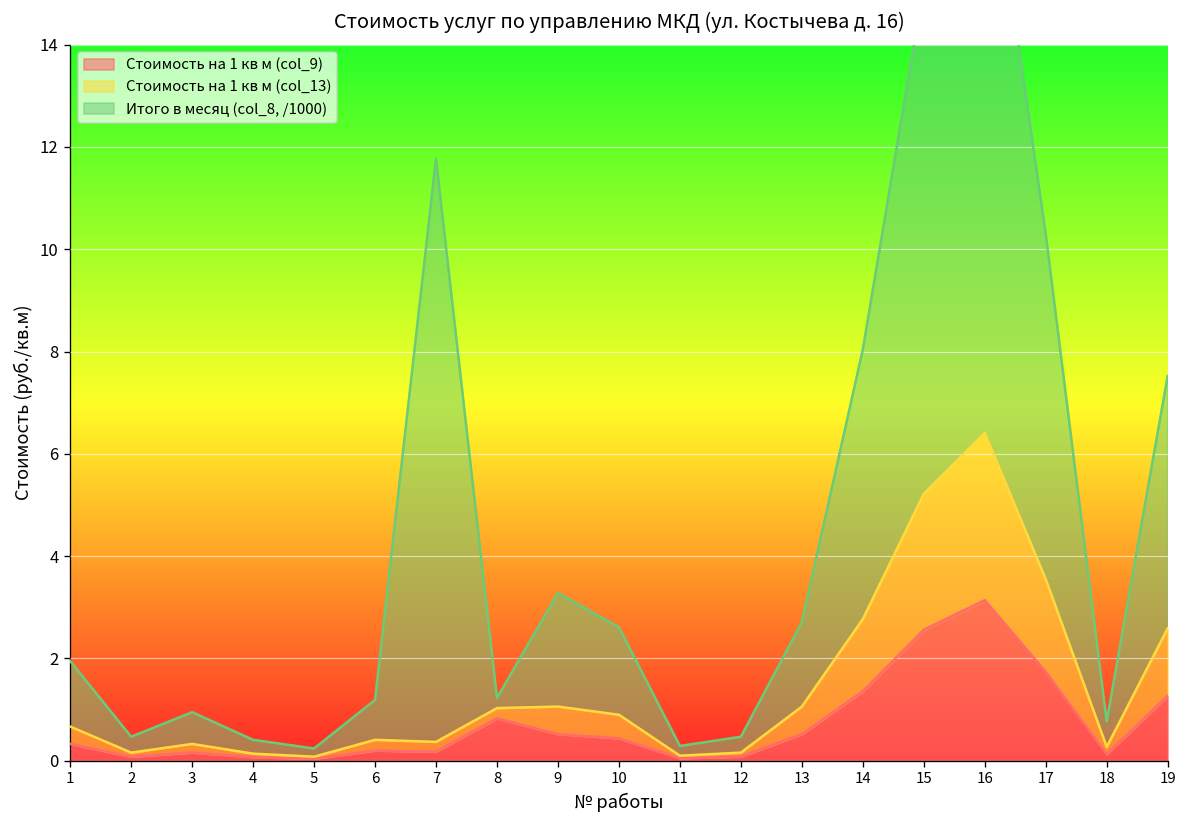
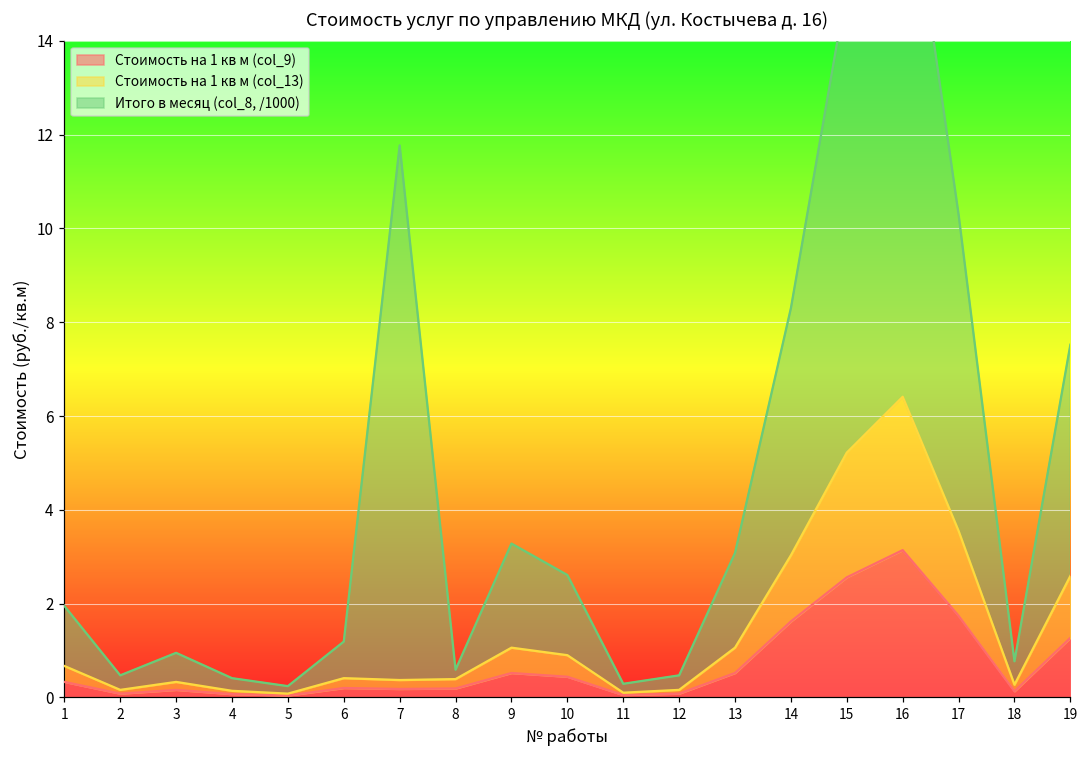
Стоимость на 1 кв м (col_9), 8: 0.8 -> 0.2
Итого в месяц (col_8, /1000), 13: 1.7 -> 2.0
Стоимость на 1 кв м (col_9), 14: 1.4 -> 1.6
